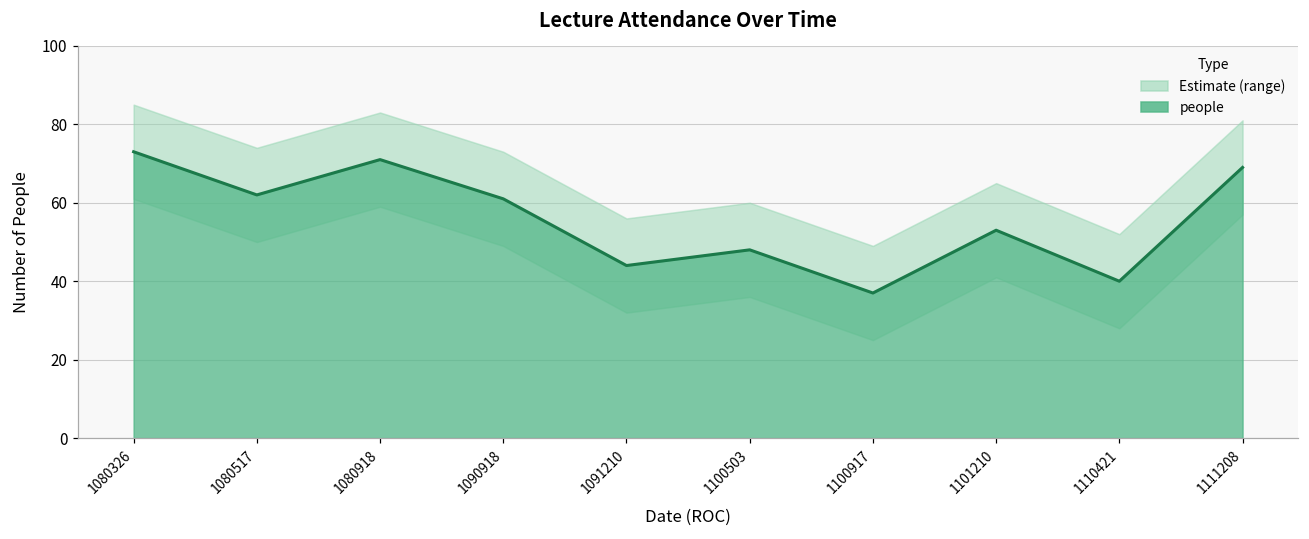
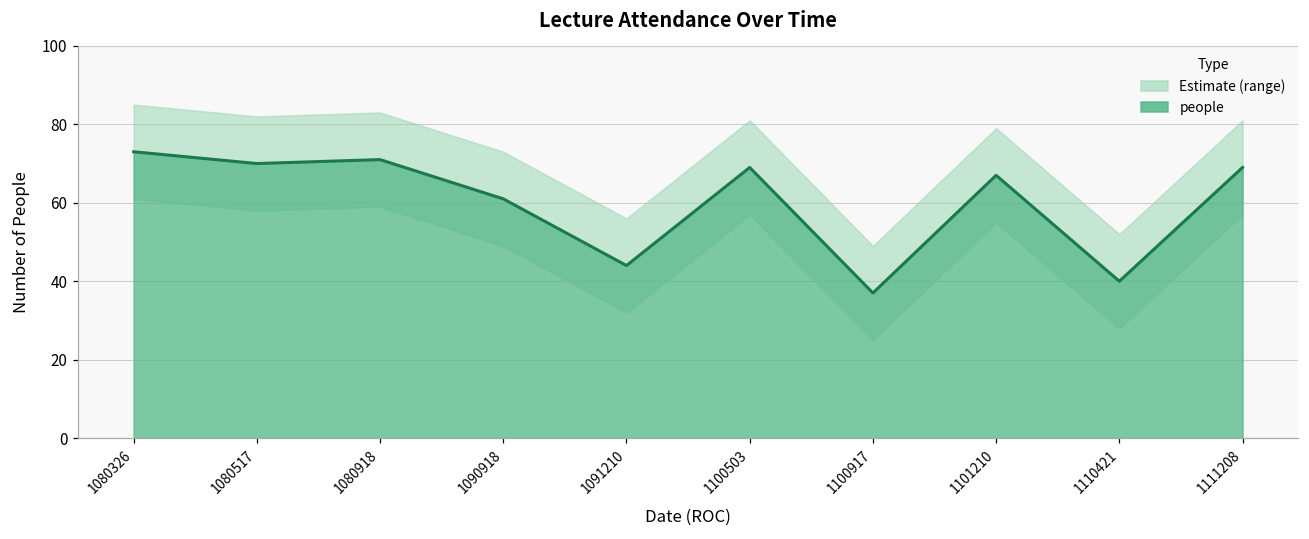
people, 1080517: 62 -> 70
people, 1100503: 48 -> 69
people, 1101210: 53 -> 67
